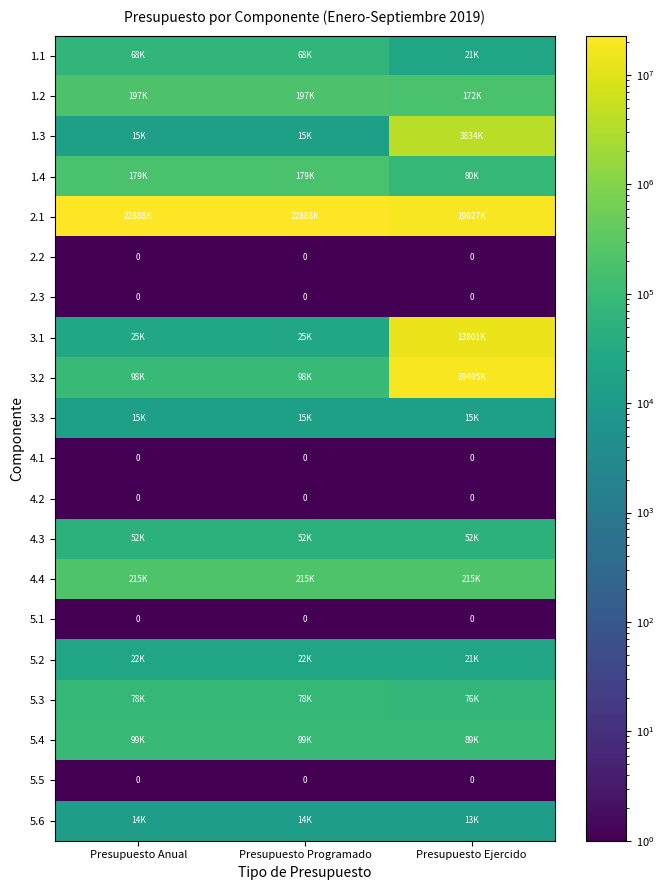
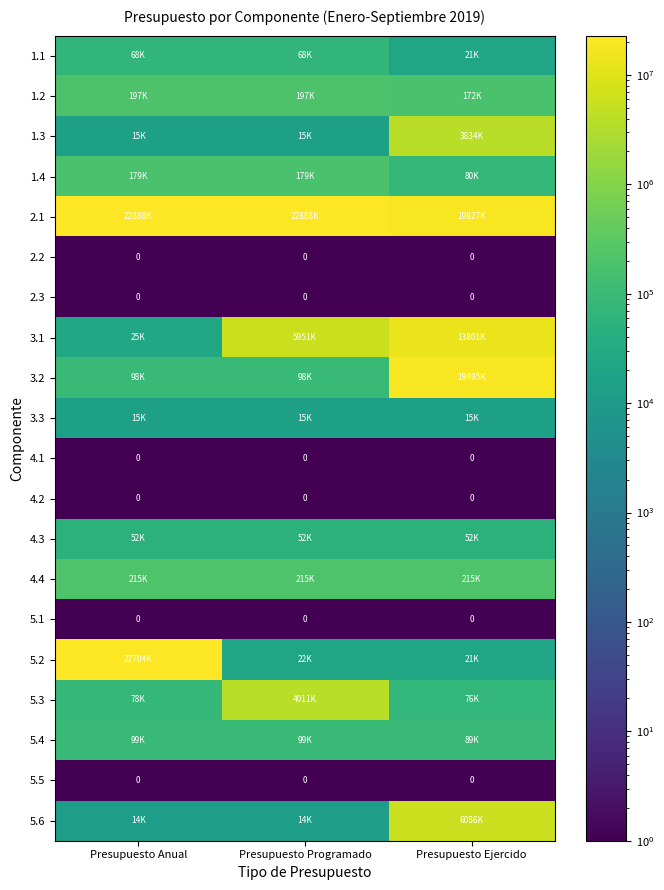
3.1, Presupuesto Programado: 25K -> 5951K
5.2, Presupuesto Anual: 22K -> 22704K
5.3, Presupuesto Programado: 78K -> 4011K
5.6, Presupuesto Ejercido: 13K -> 6086K
